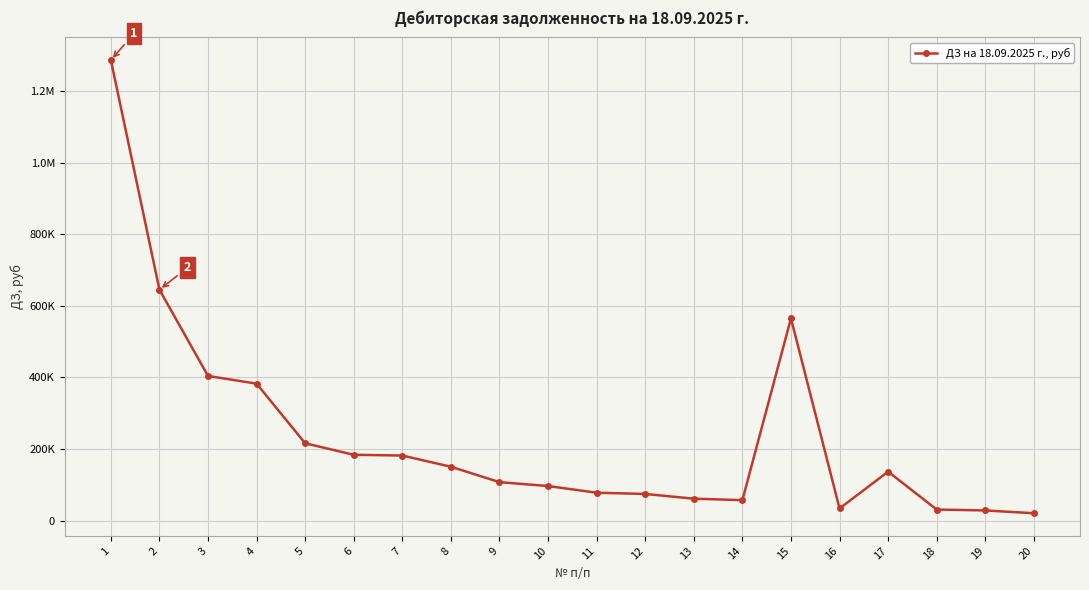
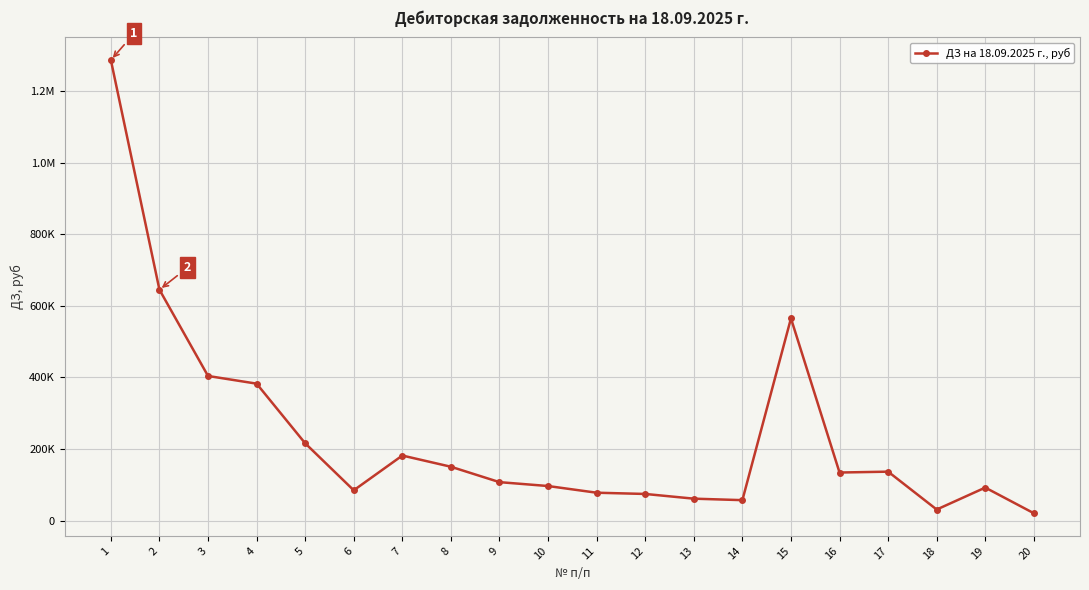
6: 180000 -> 80000
16: 30000 -> 130000
19: 30000 -> 90000
